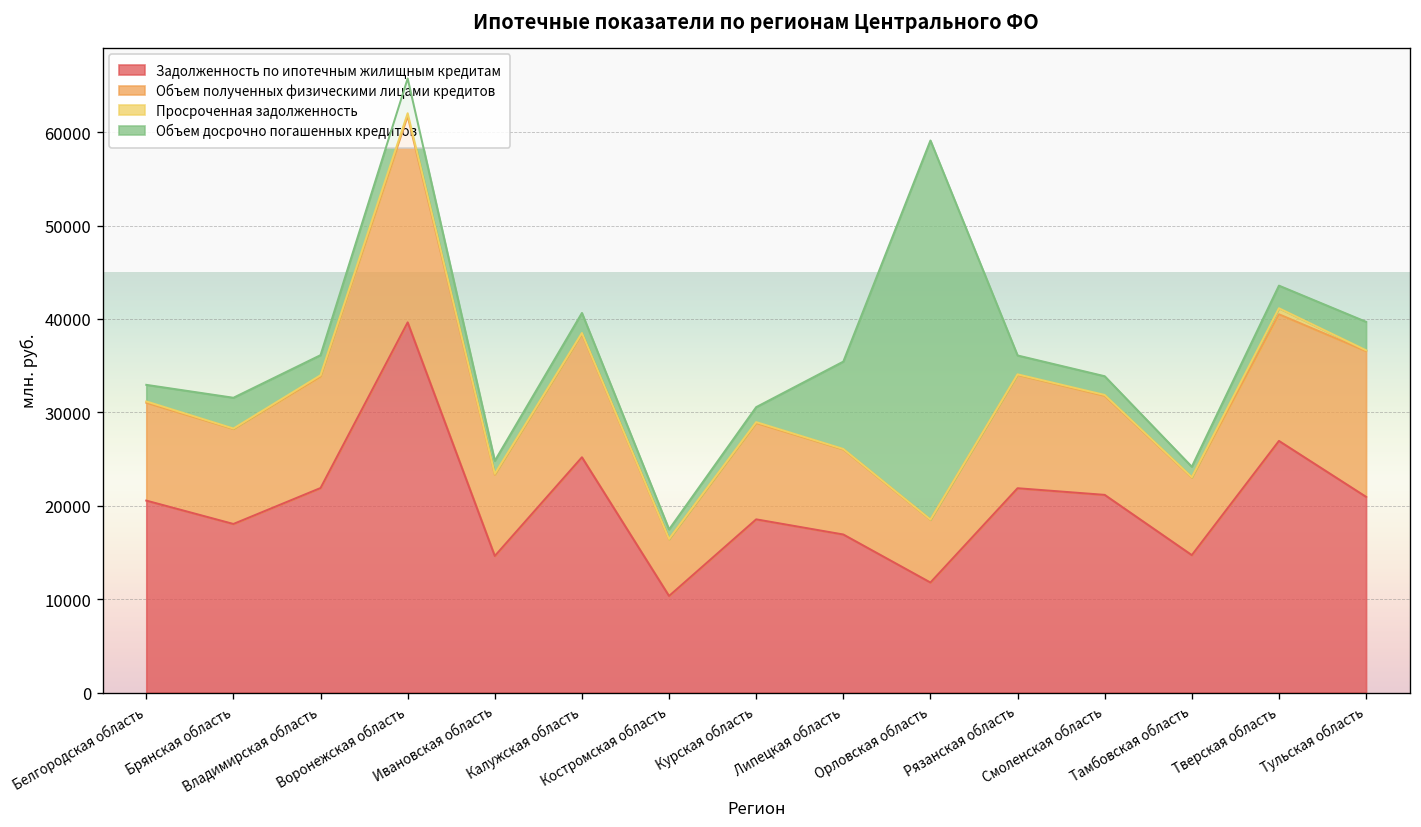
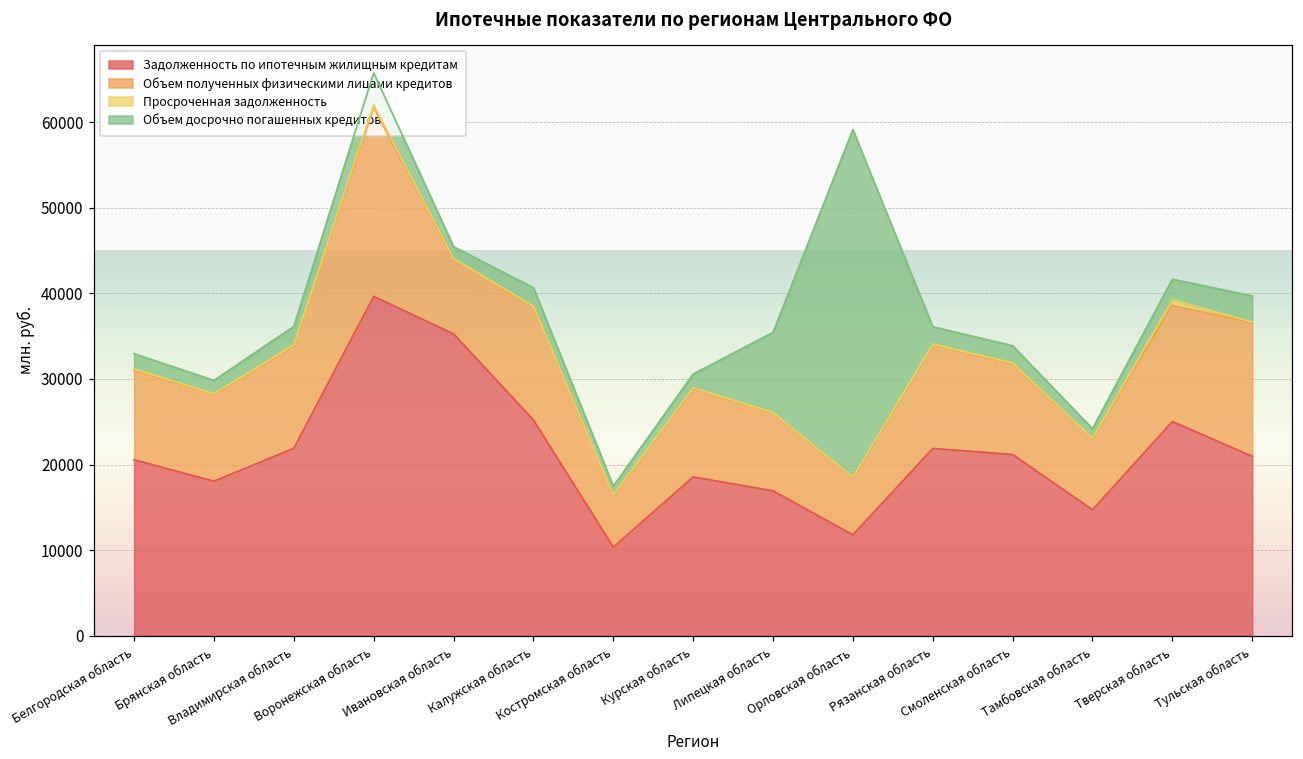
Объем досрочно погашенных кредитов, Брянская область: 3000 -> 2000
Задолженность по ипотечным жилищным кредитам, Ивановская область: 15000 -> 35000
Задолженность по ипотечным жилищным кредитам, Тверская область: 27000 -> 25000
